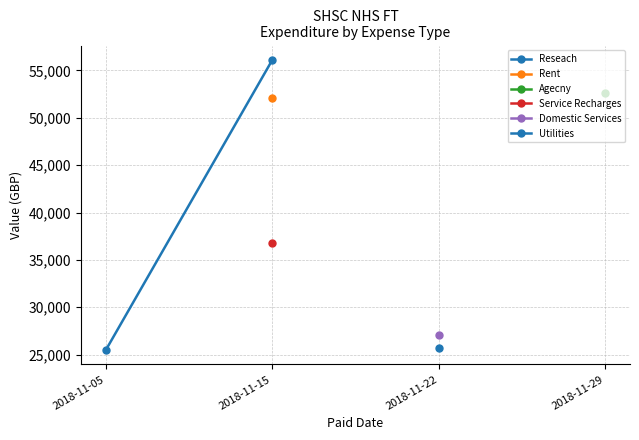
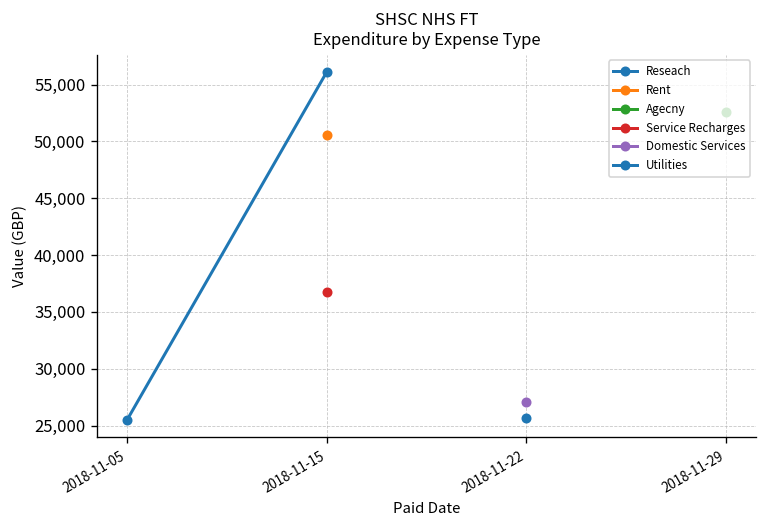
Rent, 2018-11-15: 52,000 -> 51,000
